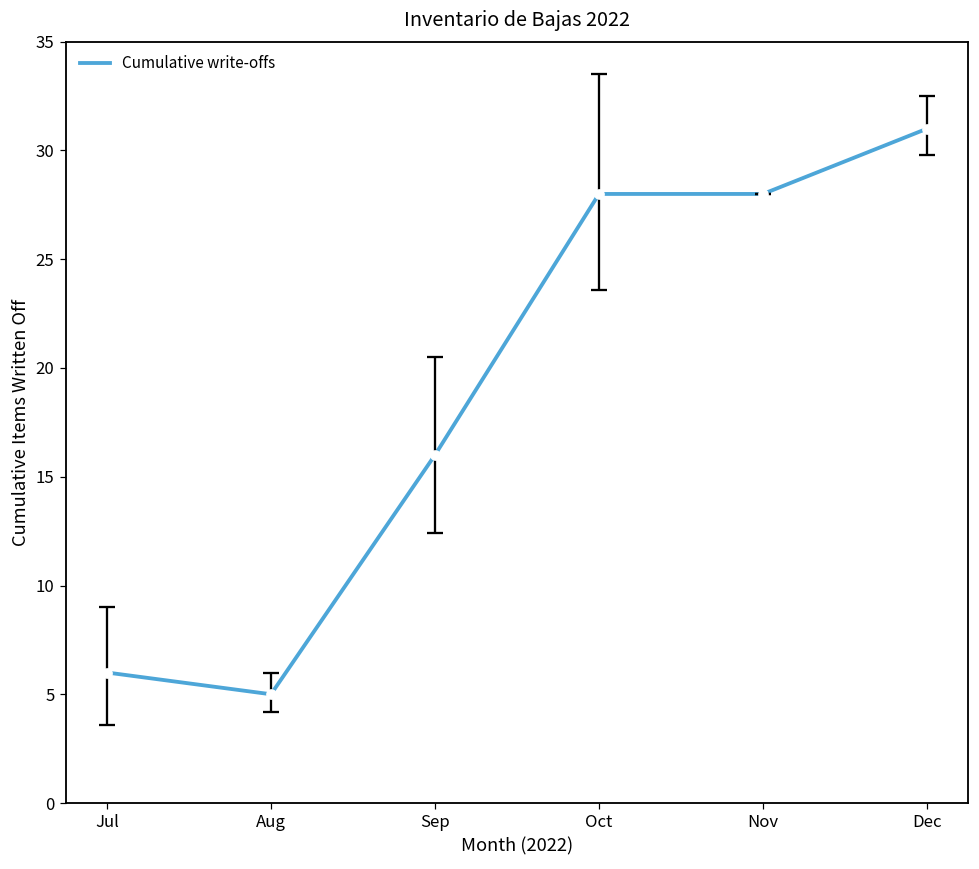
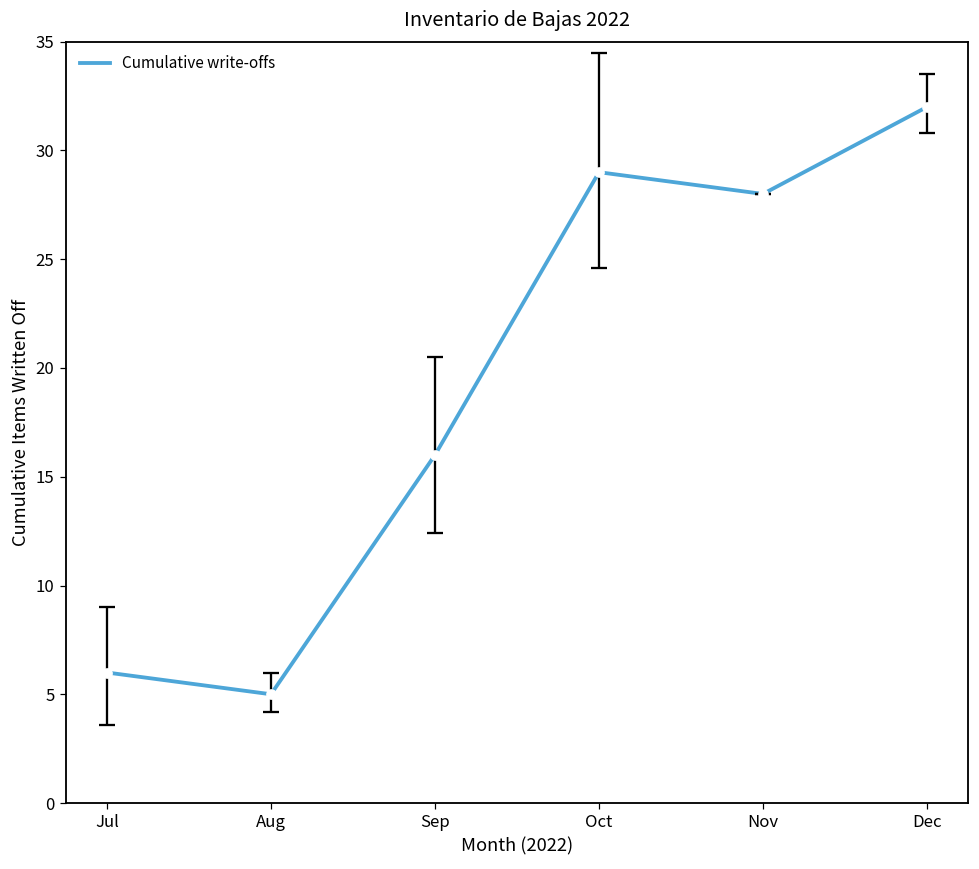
Cumulative write-offs, Oct: 28 -> 29
Cumulative write-offs, Dec: 31 -> 32
